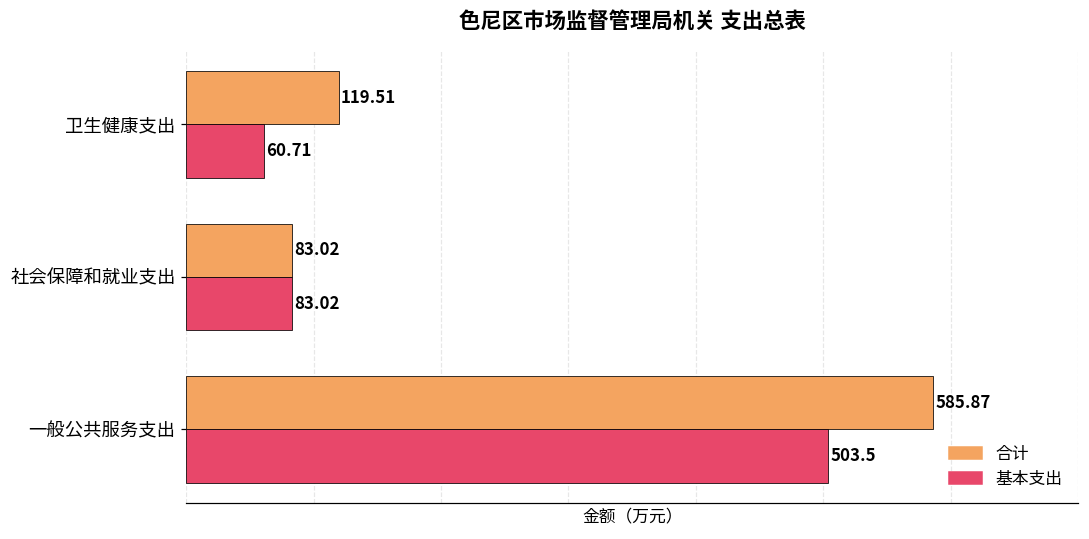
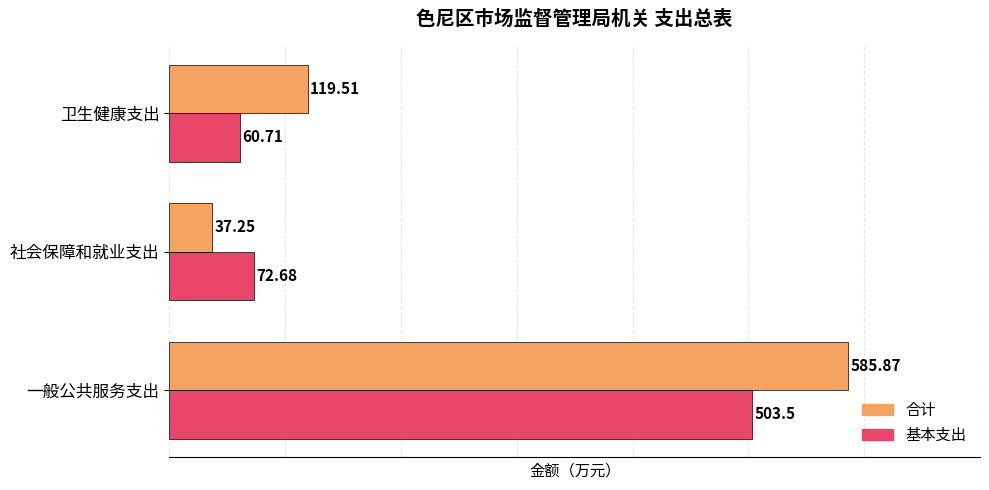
合计, 社会保障和就业支出: 83.02 -> 37.25
基本支出, 社会保障和就业支出: 83.02 -> 72.68
